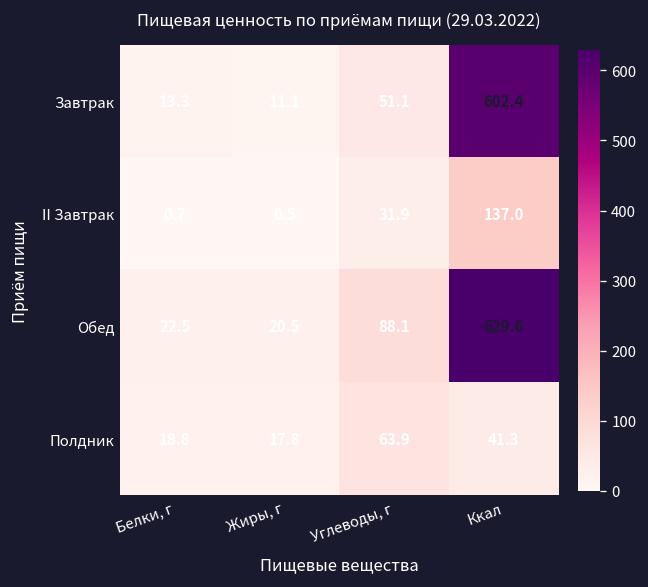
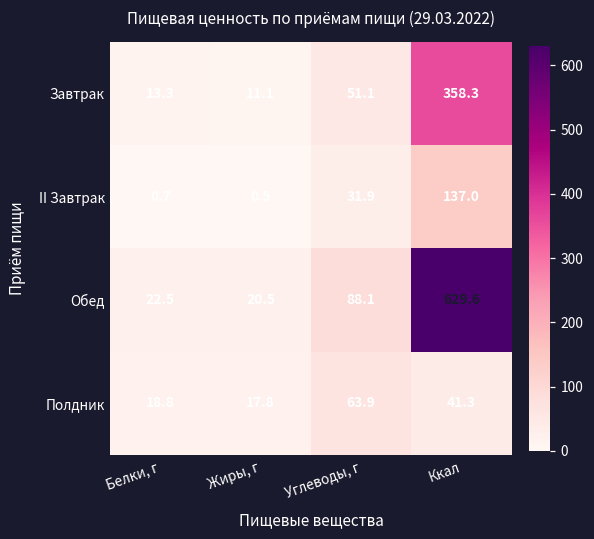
Завтрак, Ккал: 602.4 -> 358.3
